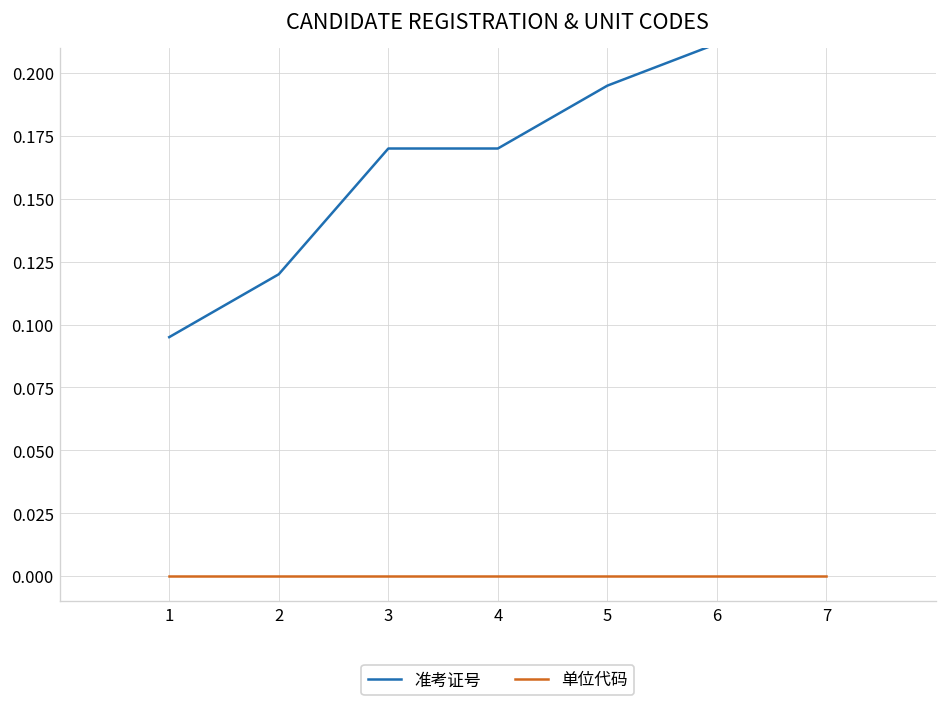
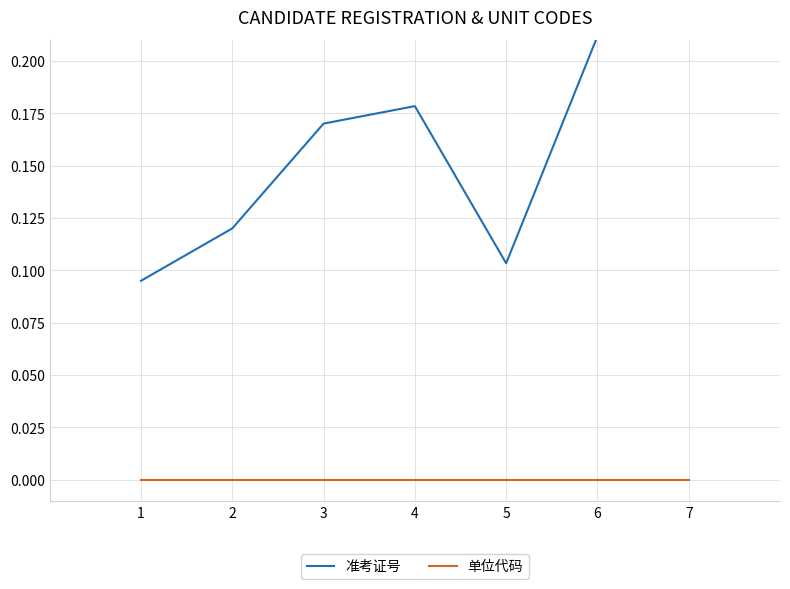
准考证号, 4: 0.170 -> 0.178
准考证号, 5: 0.195 -> 0.103
